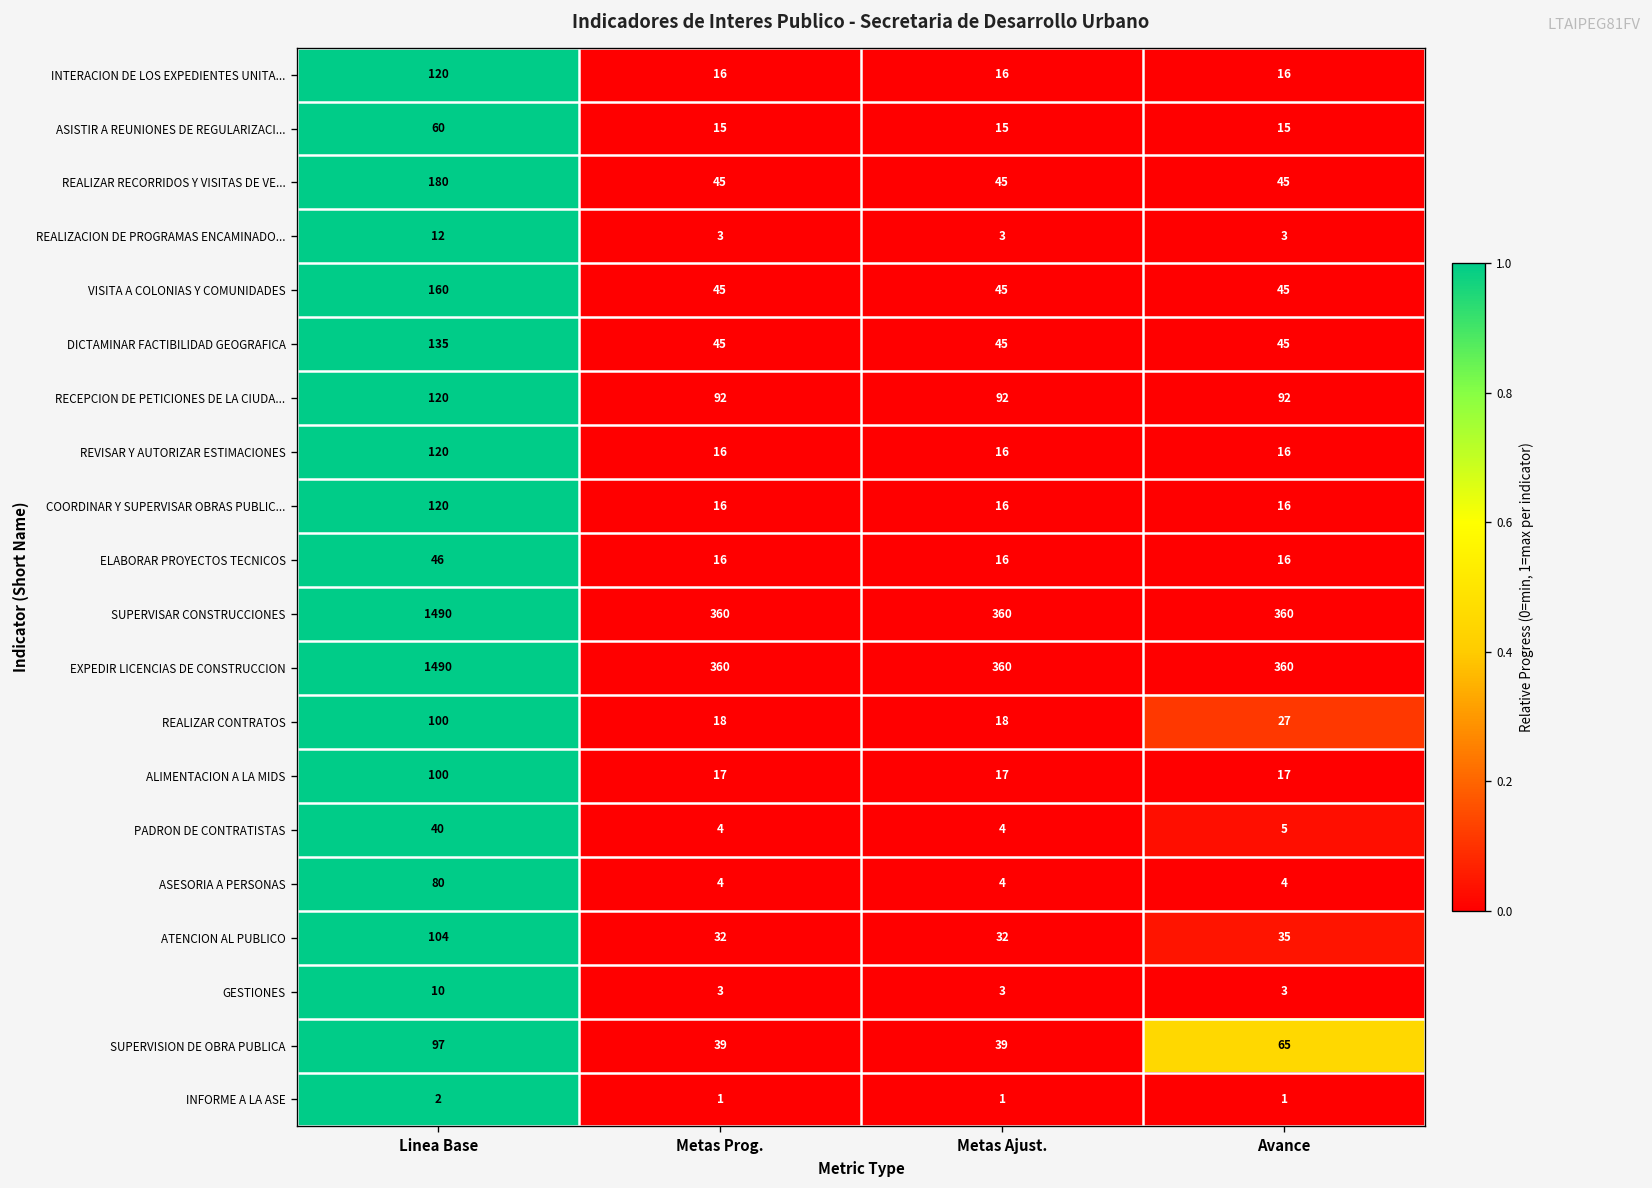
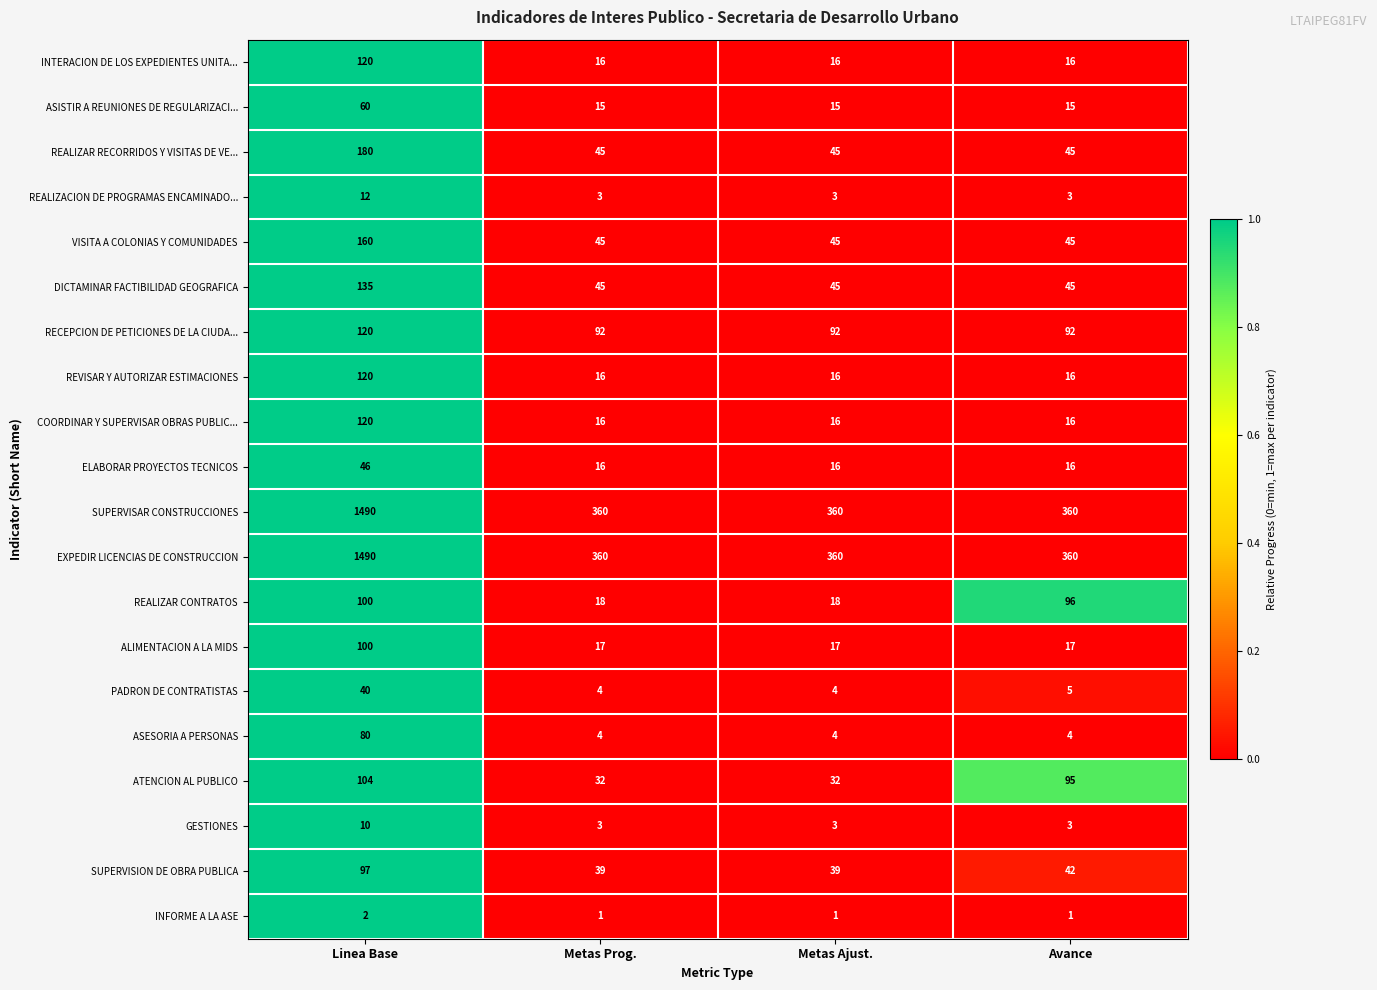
REALIZAR CONTRATOS, Avance: 27 -> 96
ATENCION AL PUBLICO, Avance: 35 -> 95
SUPERVISION DE OBRA PUBLICA, Avance: 65 -> 42
